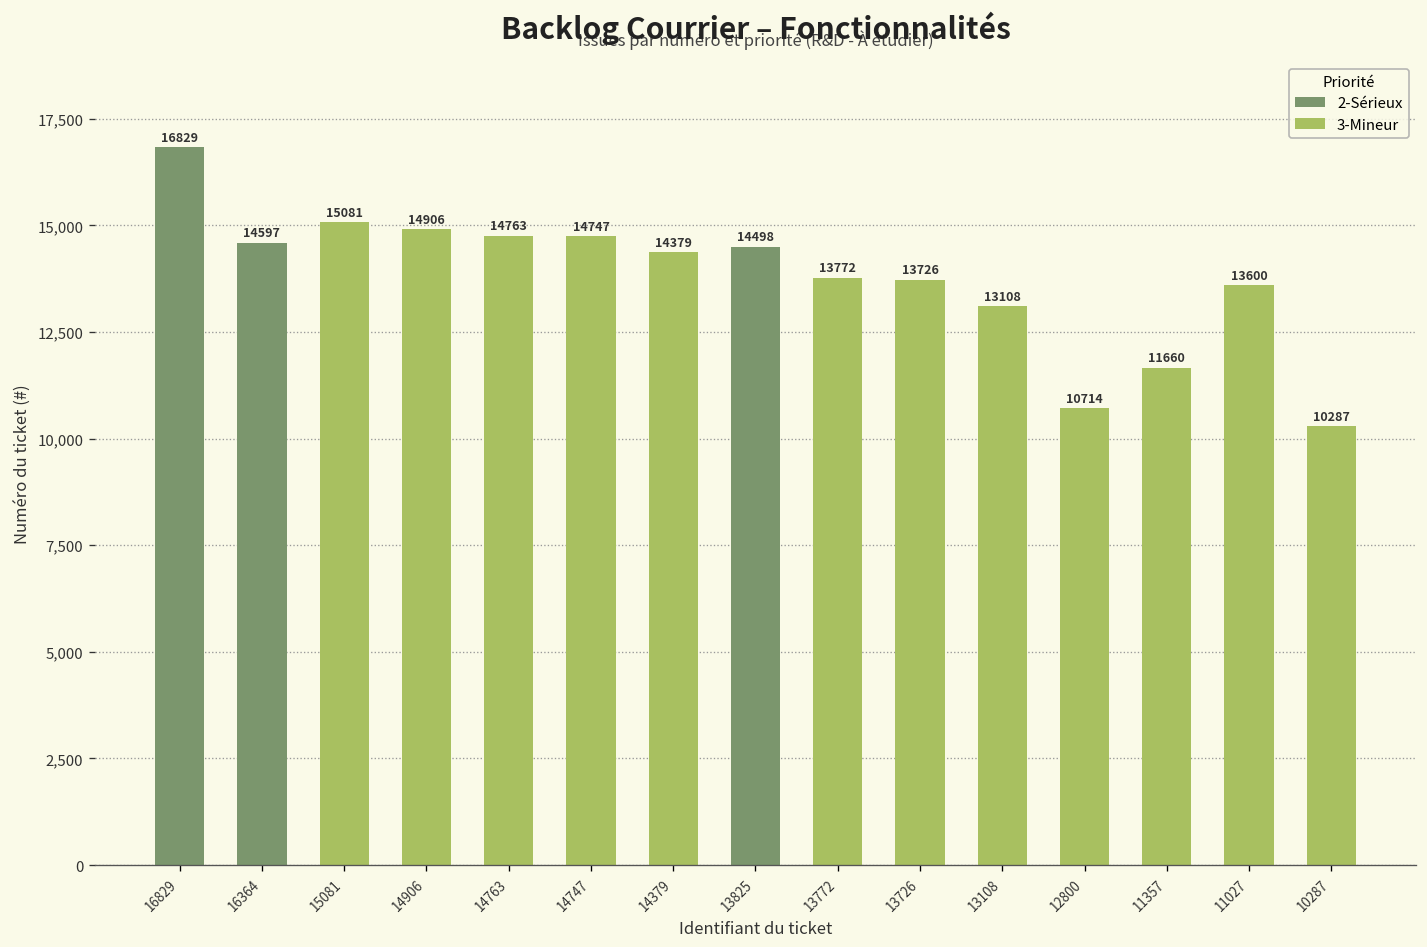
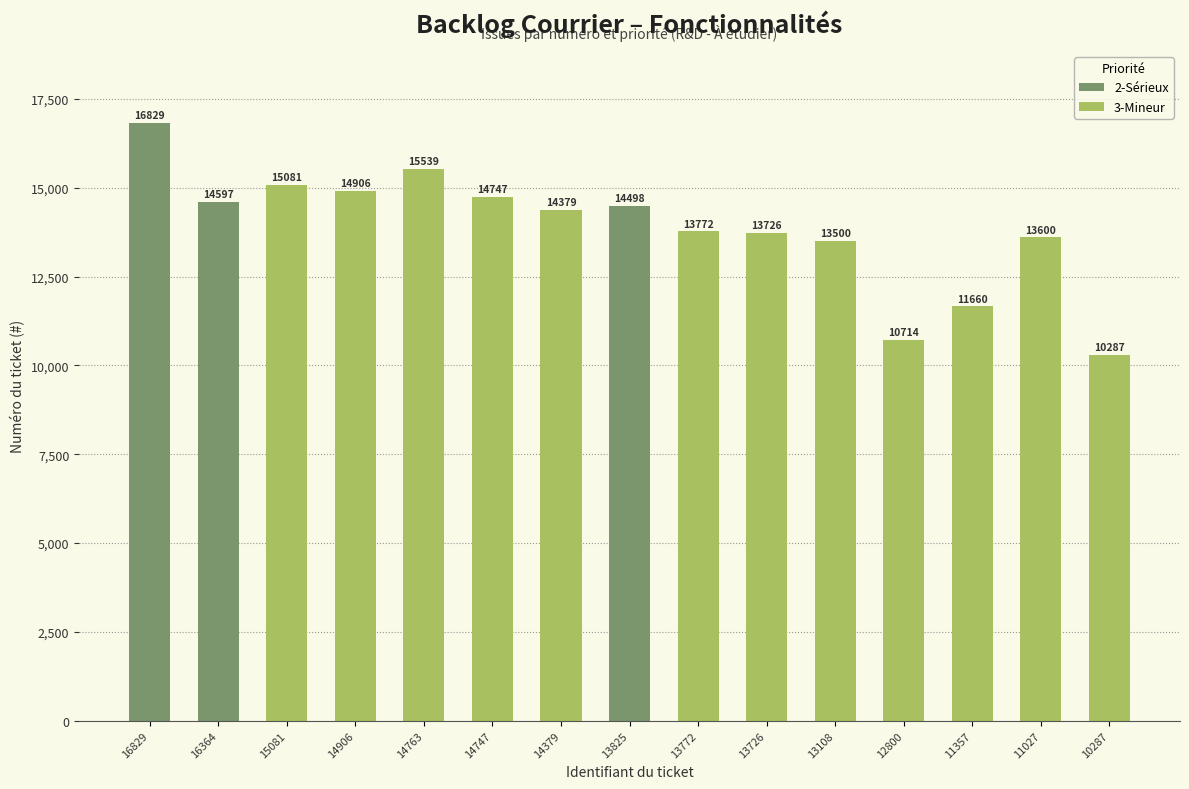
3-Mineur, 14763: 14763 -> 15539
3-Mineur, 13108: 13108 -> 13500
